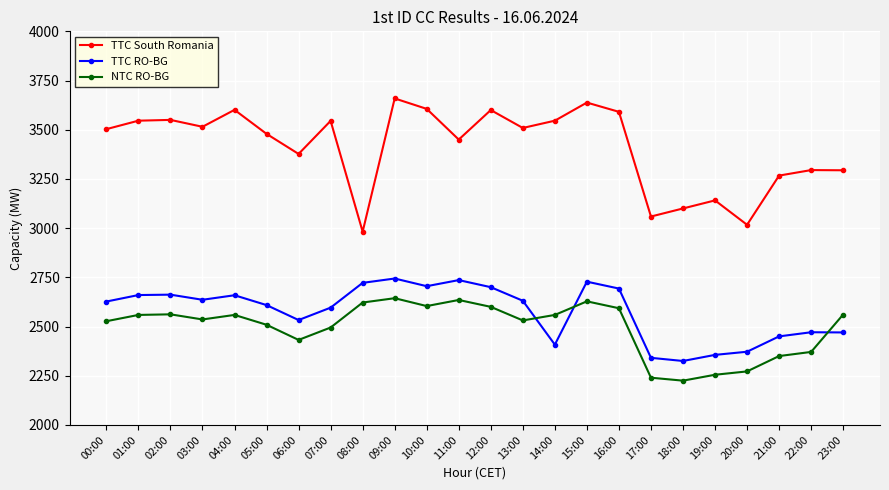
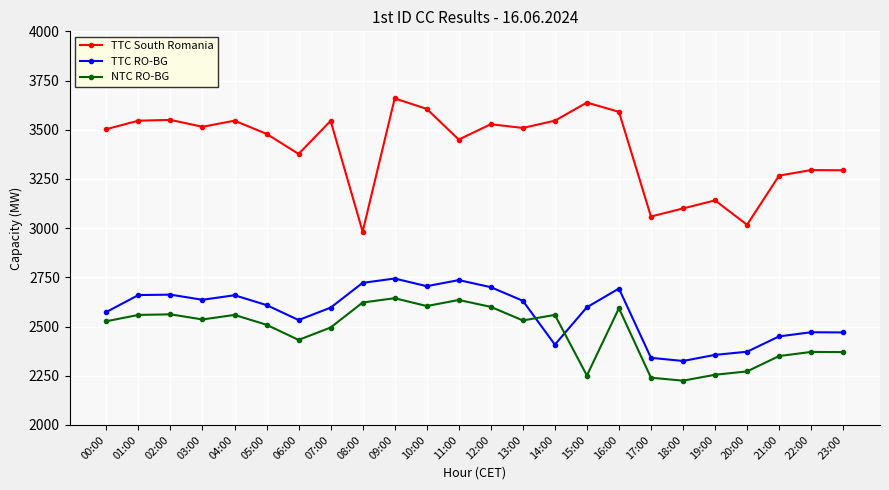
TTC RO-BG, 00:00: 2630 -> 2570
TTC South Romania, 04:00: 3600 -> 3550
TTC South Romania, 12:00: 3600 -> 3530
TTC RO-BG, 15:00: 2730 -> 2600
NTC RO-BG, 15:00: 2630 -> 2250
NTC RO-BG, 23:00: 2560 -> 2370
